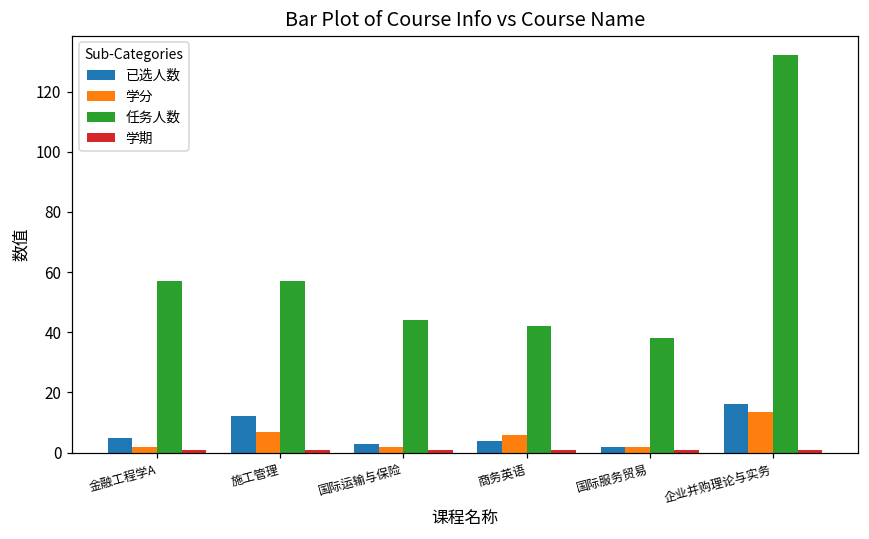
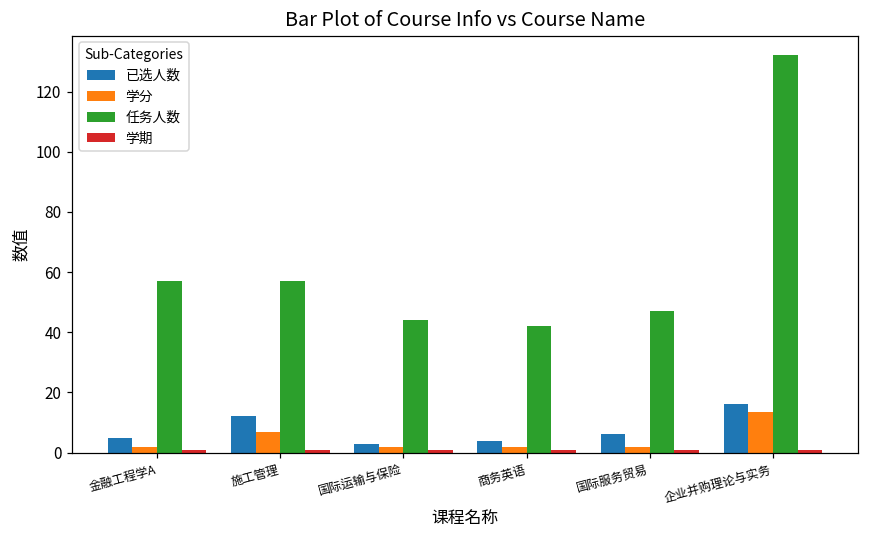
学分, 商务英语: 6 -> 2
已选人数, 国际服务贸易: 2 -> 6
任务人数, 国际服务贸易: 38 -> 47
